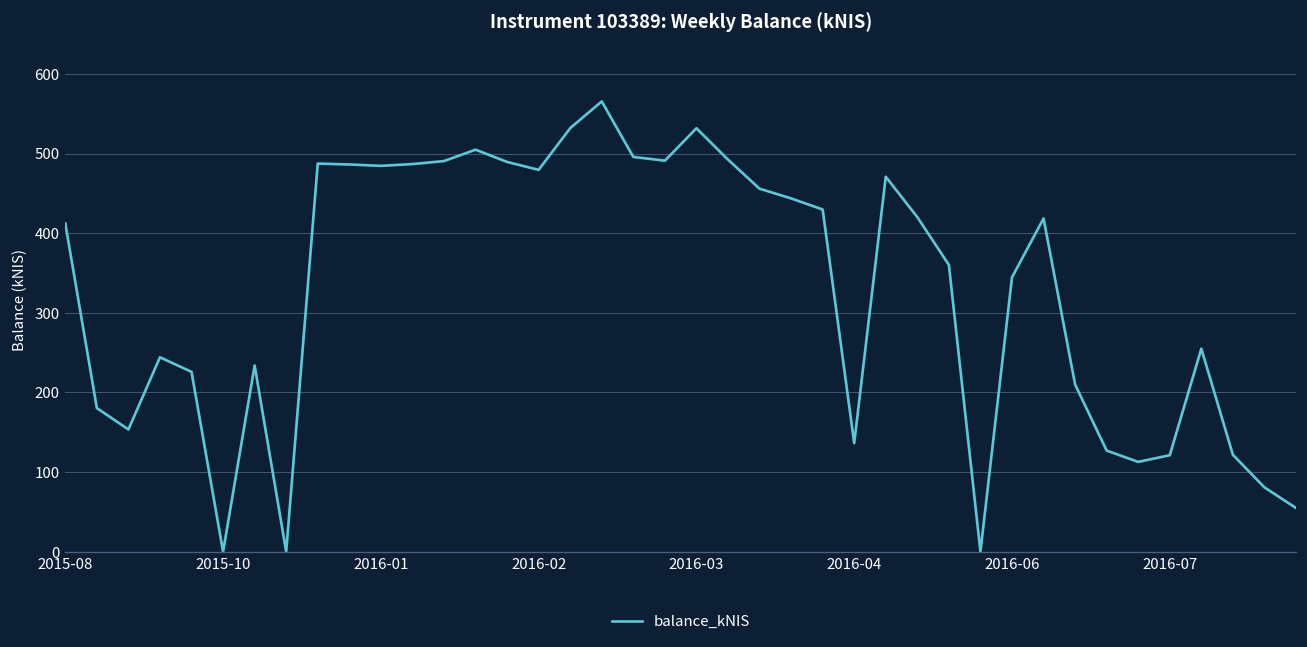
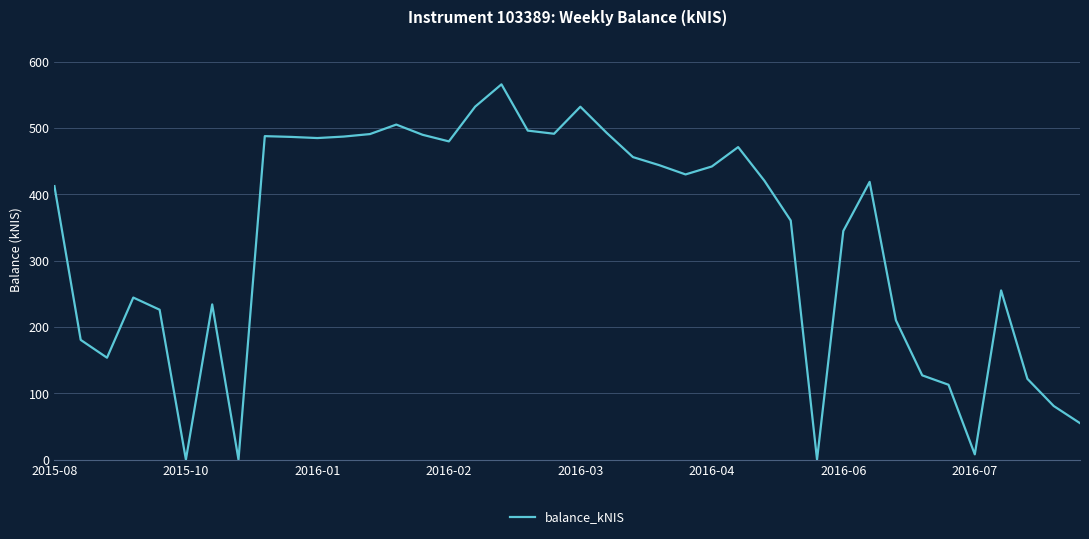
2016-04: 140 -> 440
2016-07: 120 -> 10
